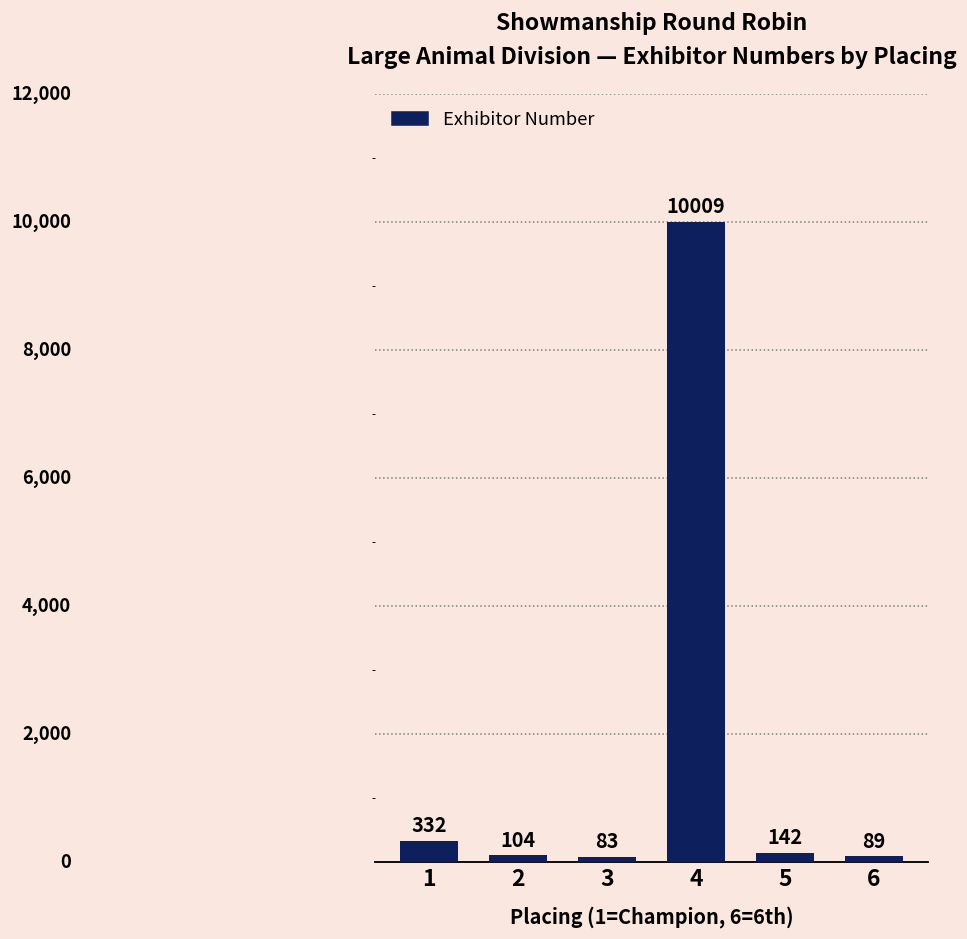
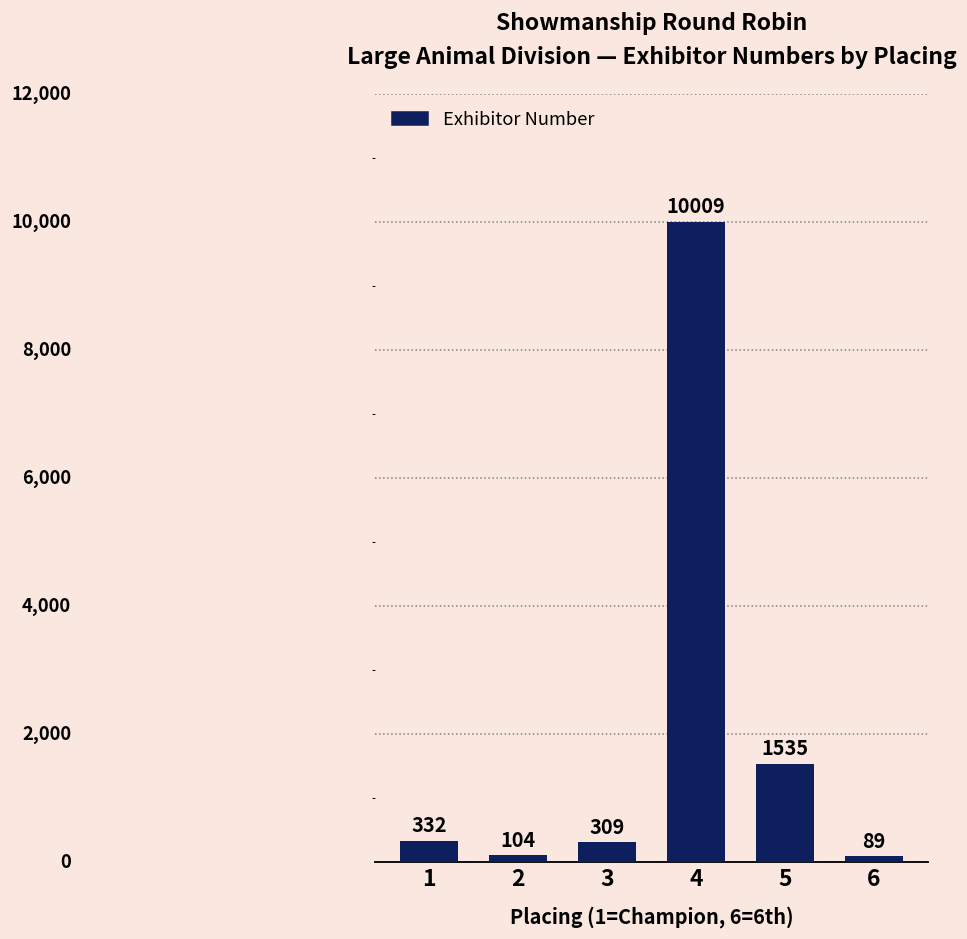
3: 83 -> 309
5: 142 -> 1535
